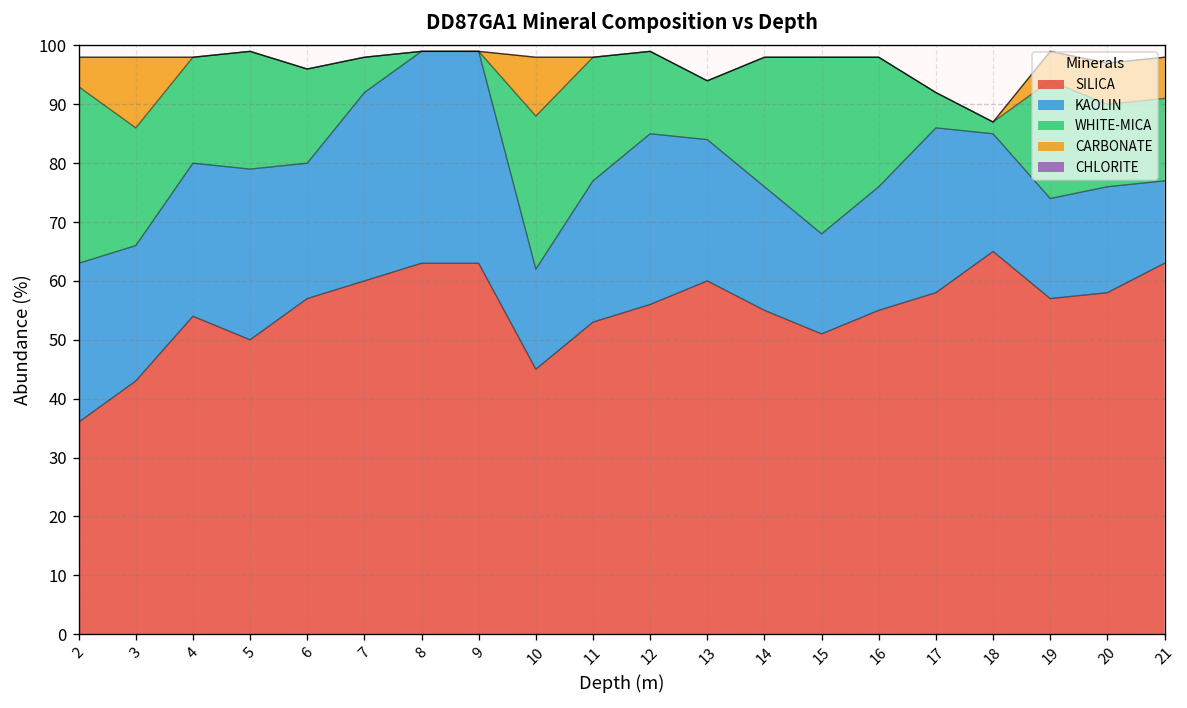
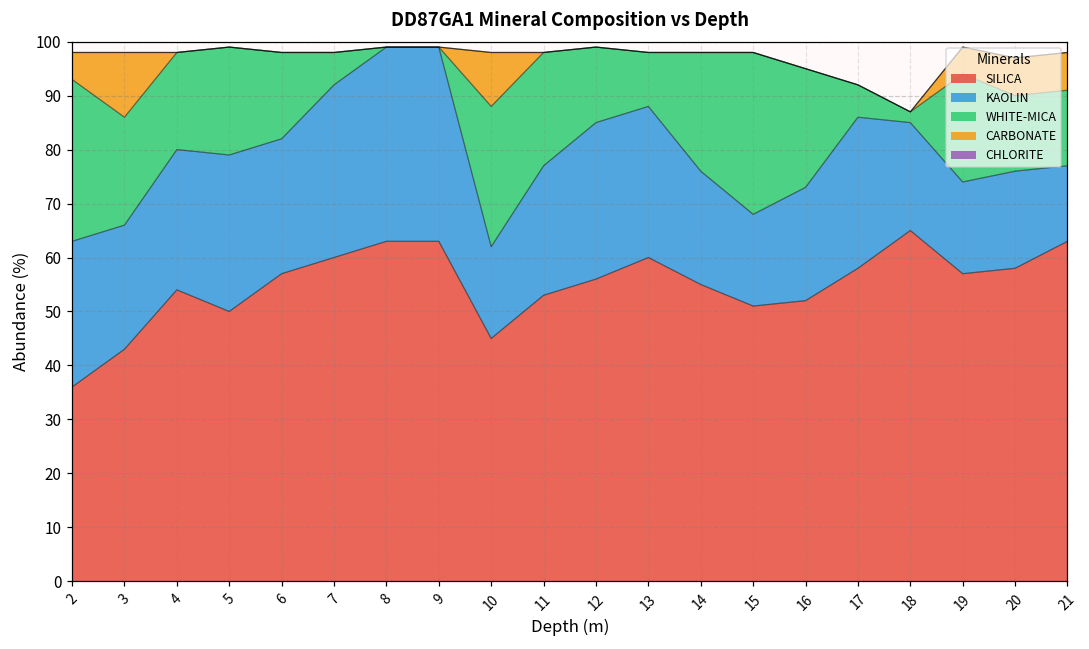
KAOLIN, 6: 23 -> 25
KAOLIN, 13: 24 -> 28
SILICA, 16: 55 -> 52
